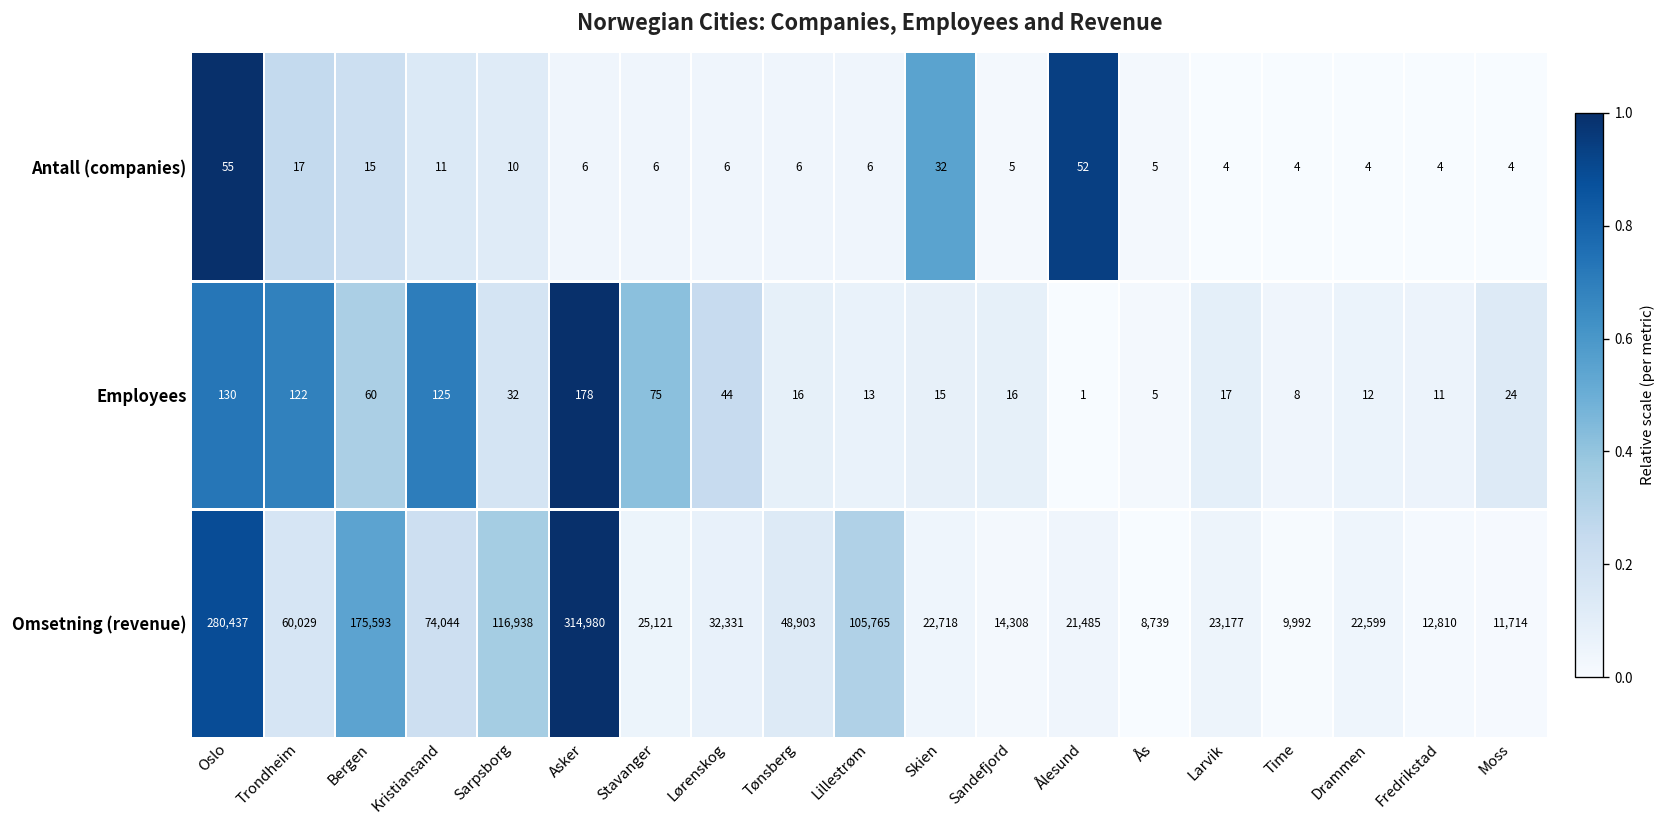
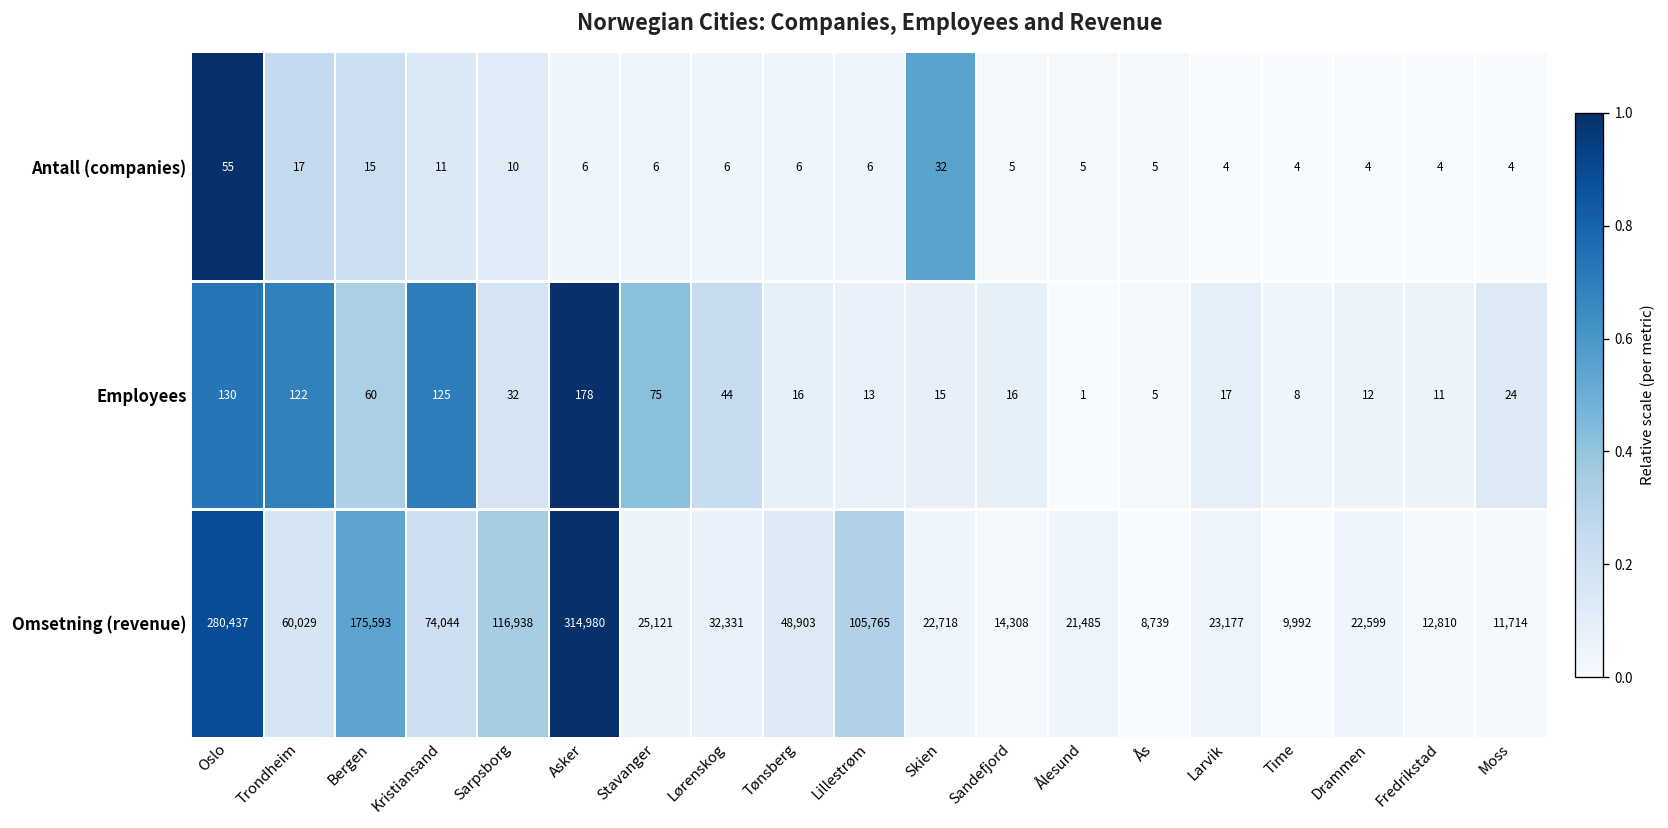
Antall (companies), Ålesund: 52 -> 5
